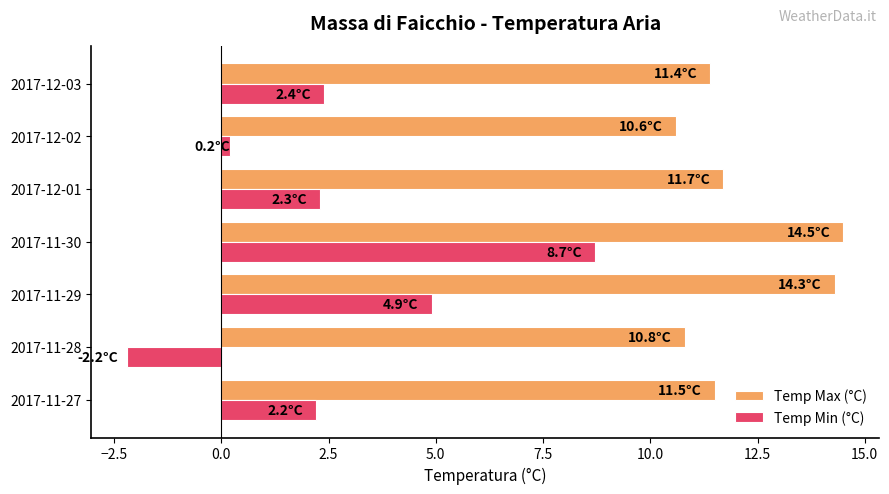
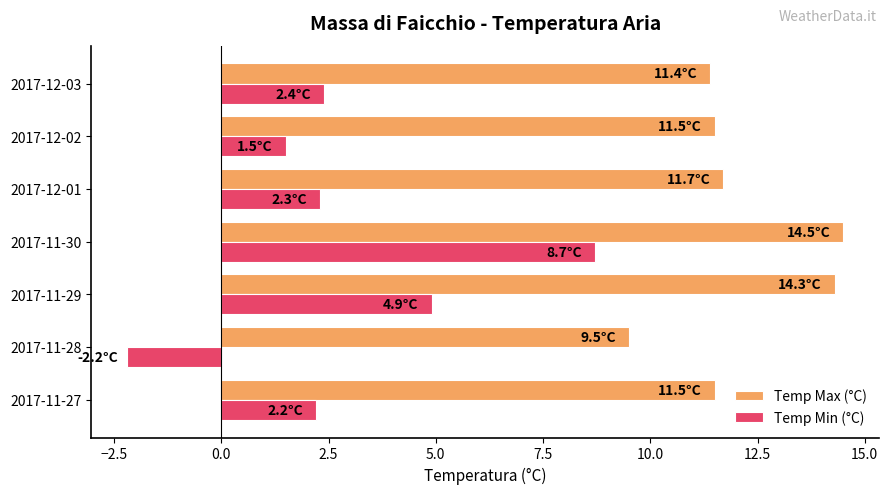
Temp Max (°C), 2017-12-02: 10.6°C -> 11.5°C
Temp Min (°C), 2017-12-02: 0.2°C -> 1.5°C
Temp Max (°C), 2017-11-28: 10.8°C -> 9.5°C
